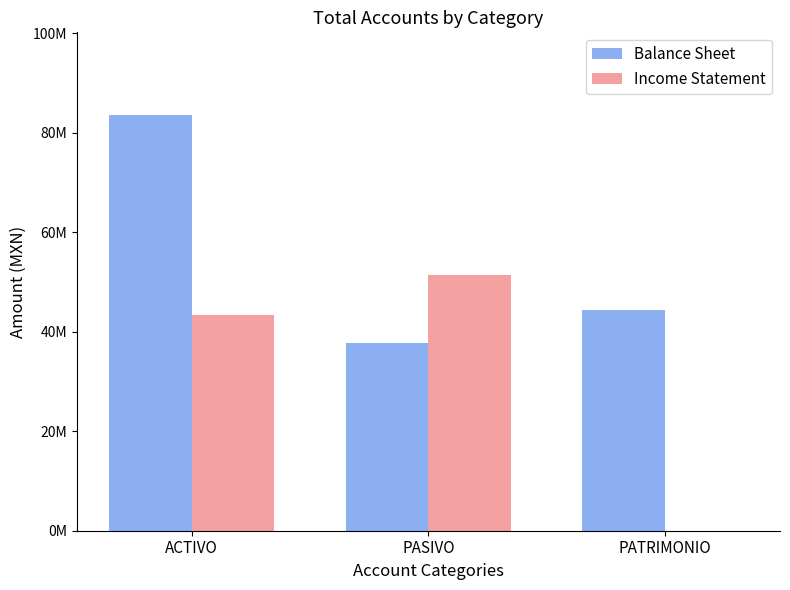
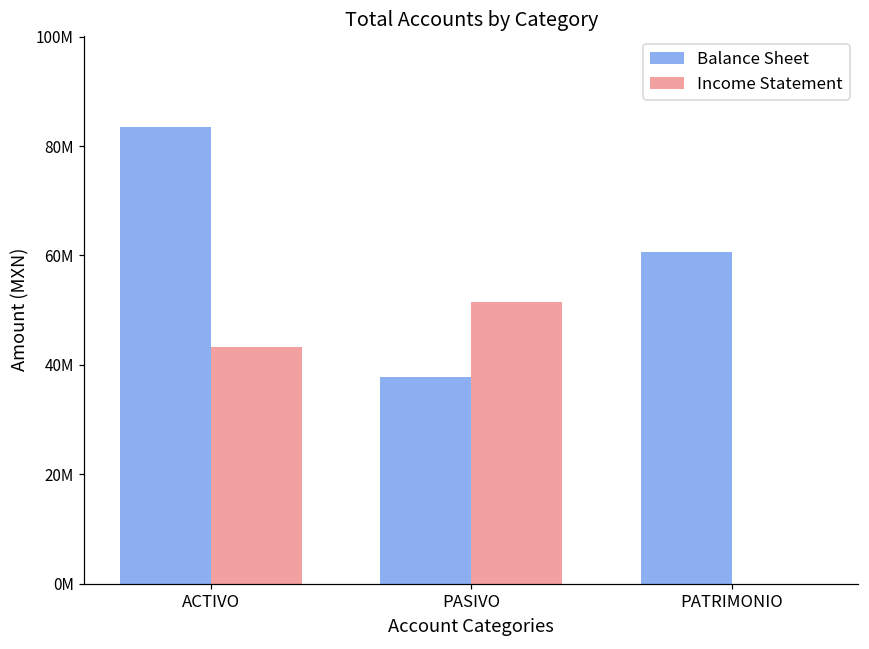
Balance Sheet, PATRIMONIO: 44000000 -> 61000000
